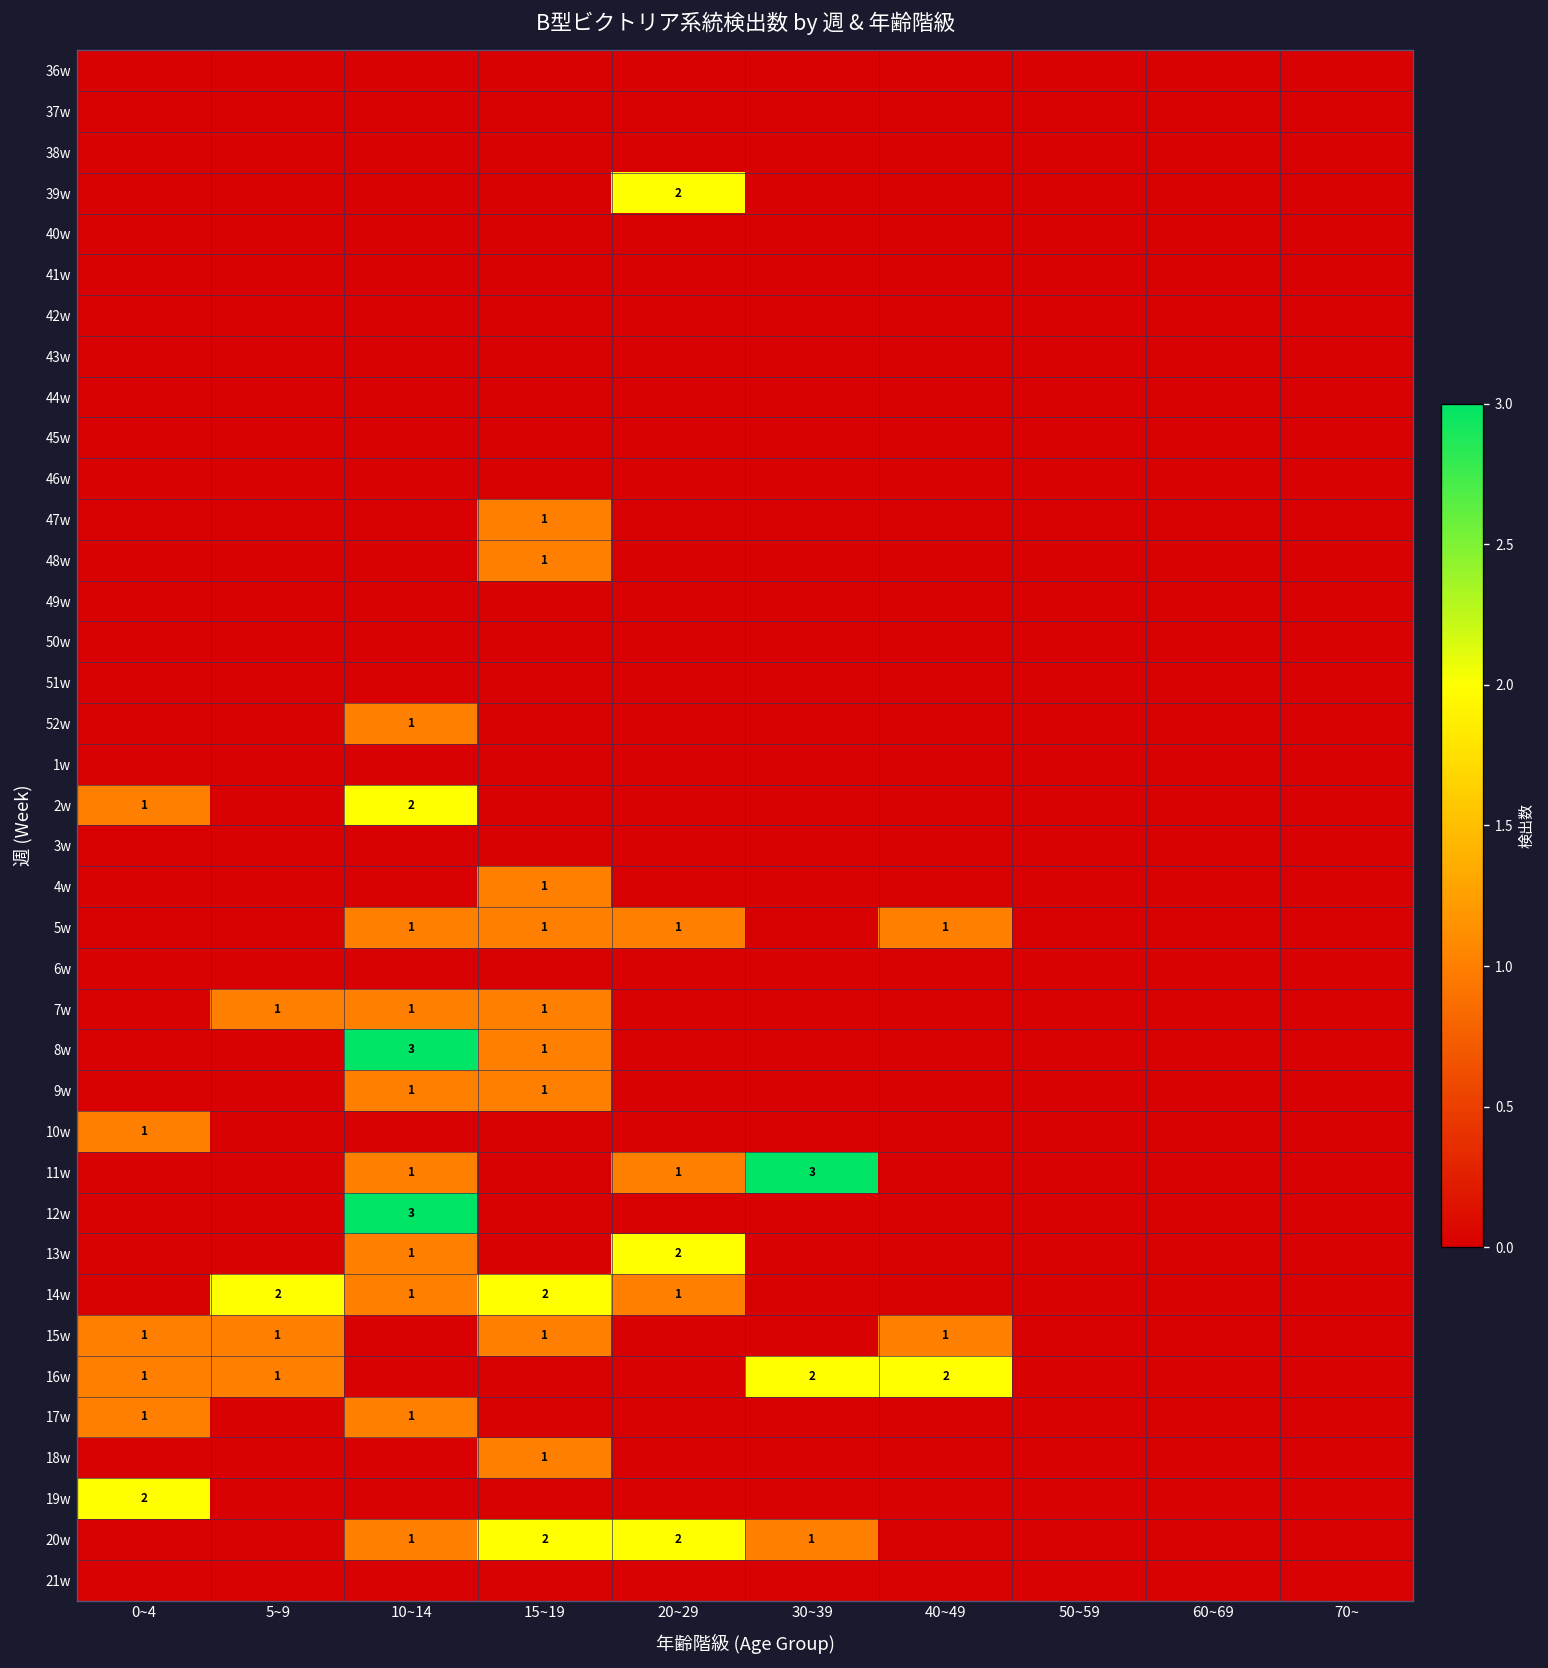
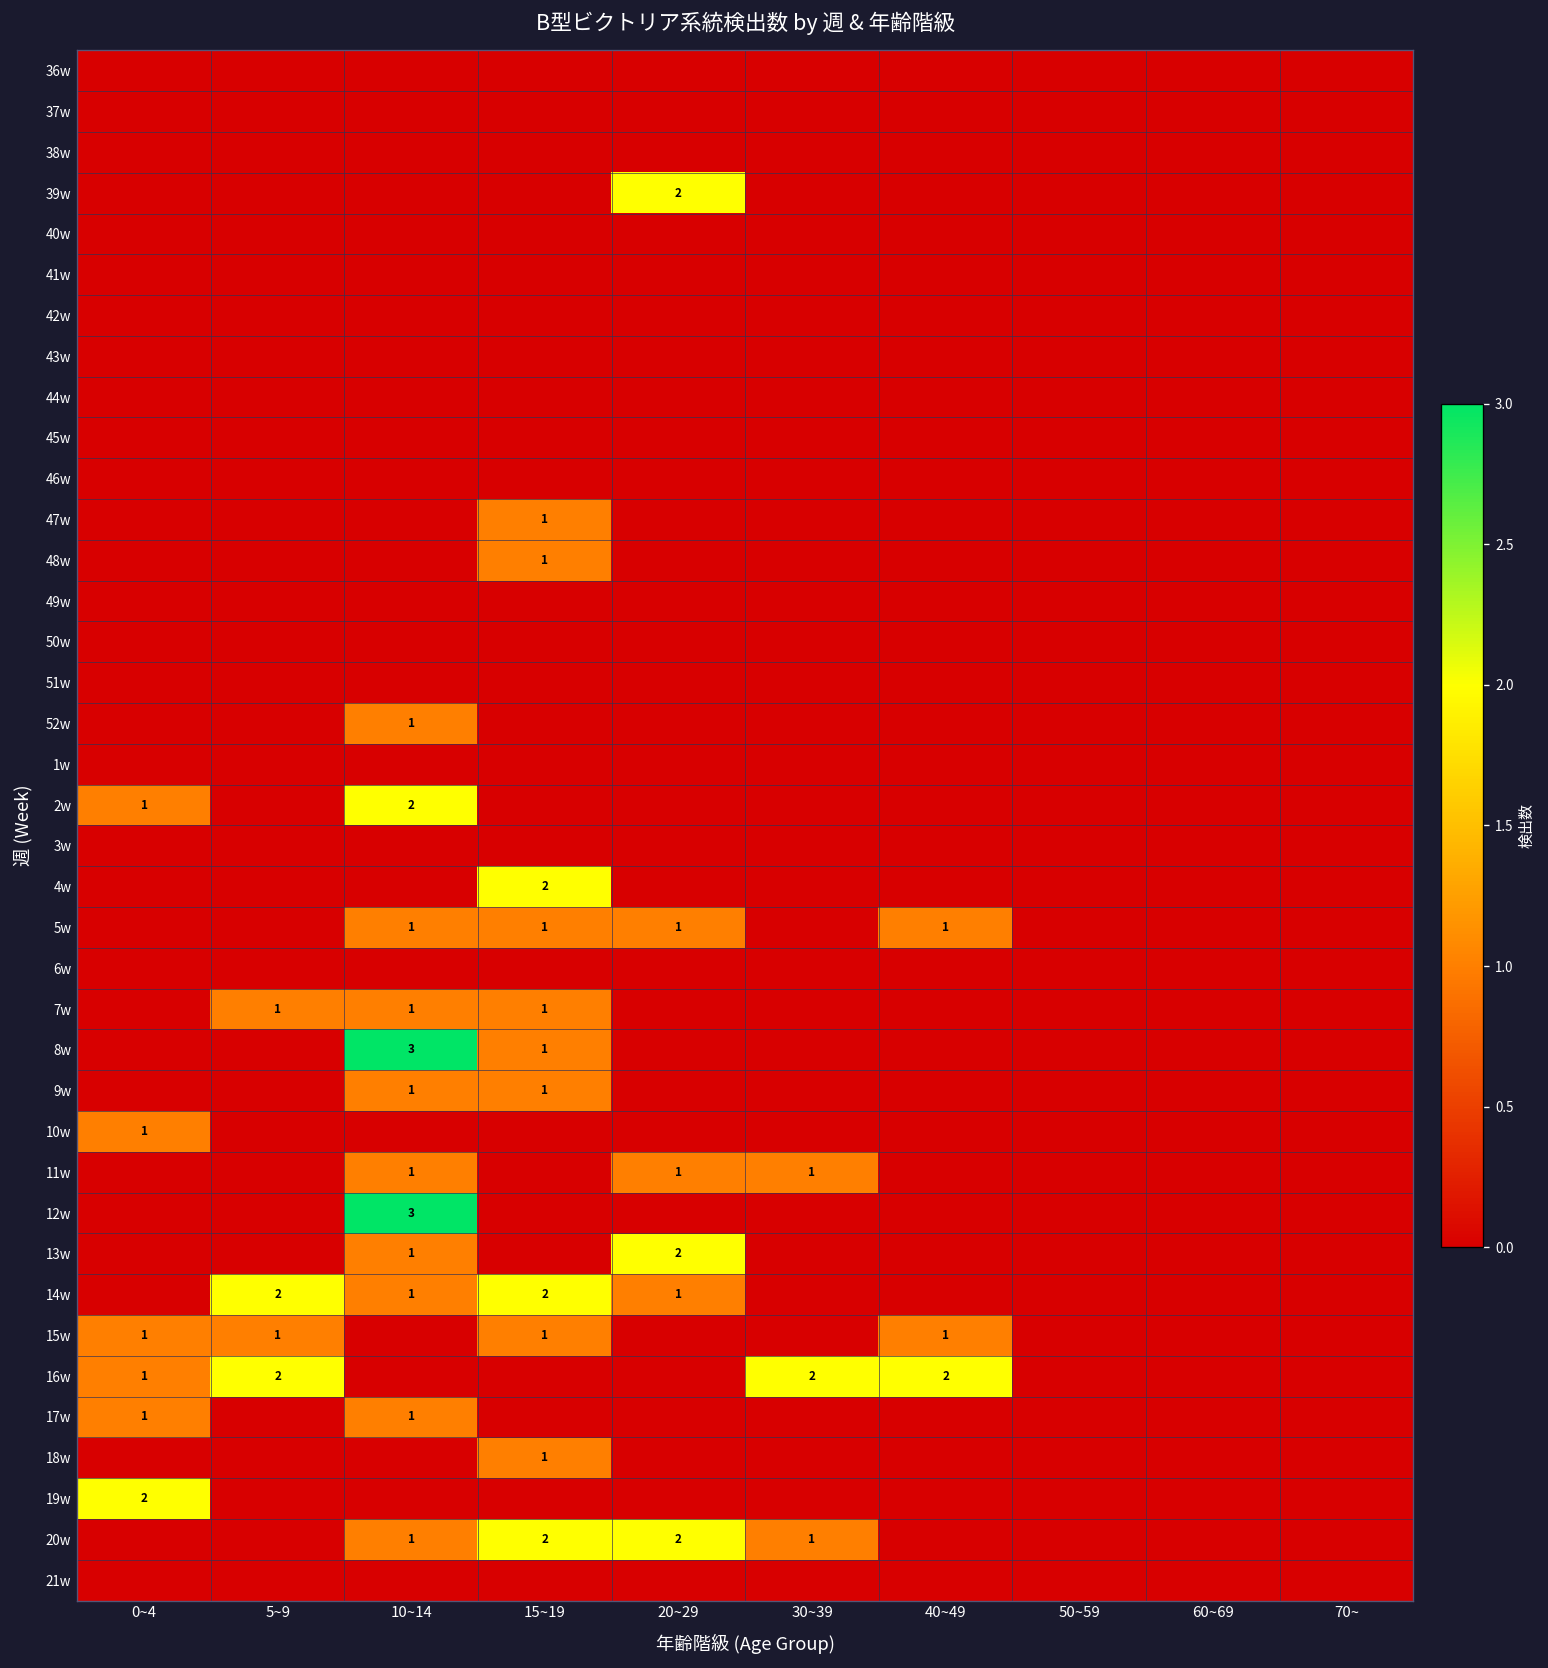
4w, 15~19: 1 -> 2
11w, 30~39: 3 -> 1
16w, 5~9: 1 -> 2
